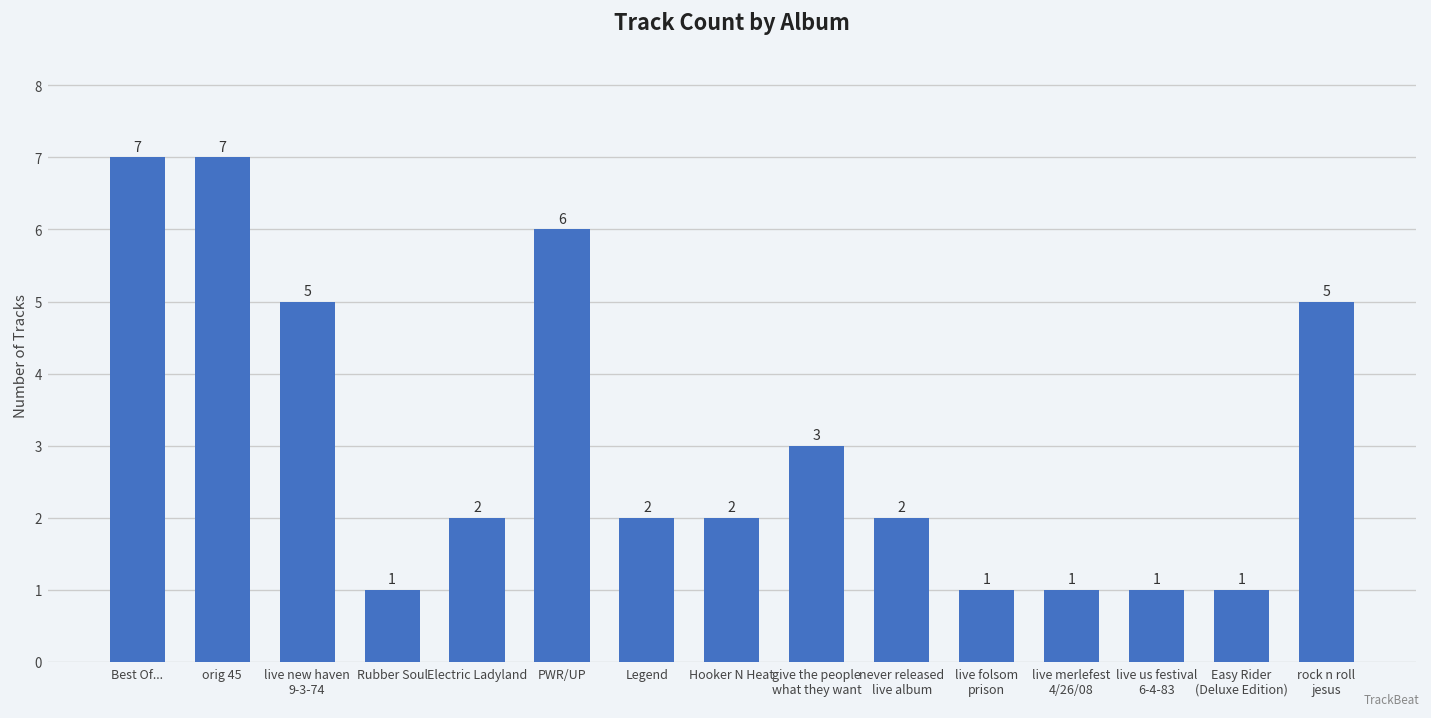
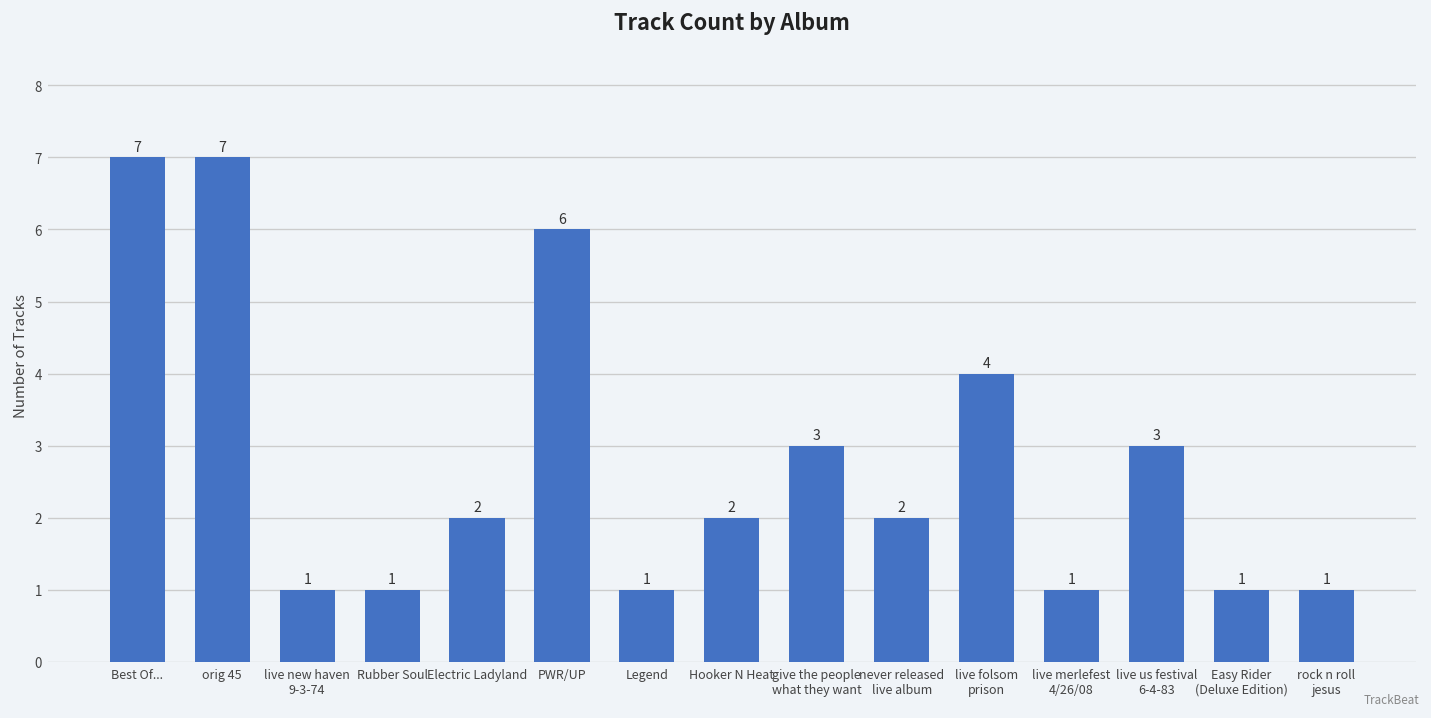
live new haven 9-3-74: 5 -> 1
Legend: 2 -> 1
live folsom prison: 1 -> 4
live us festival 6-4-83: 1 -> 3
rock n roll jesus: 5 -> 1
